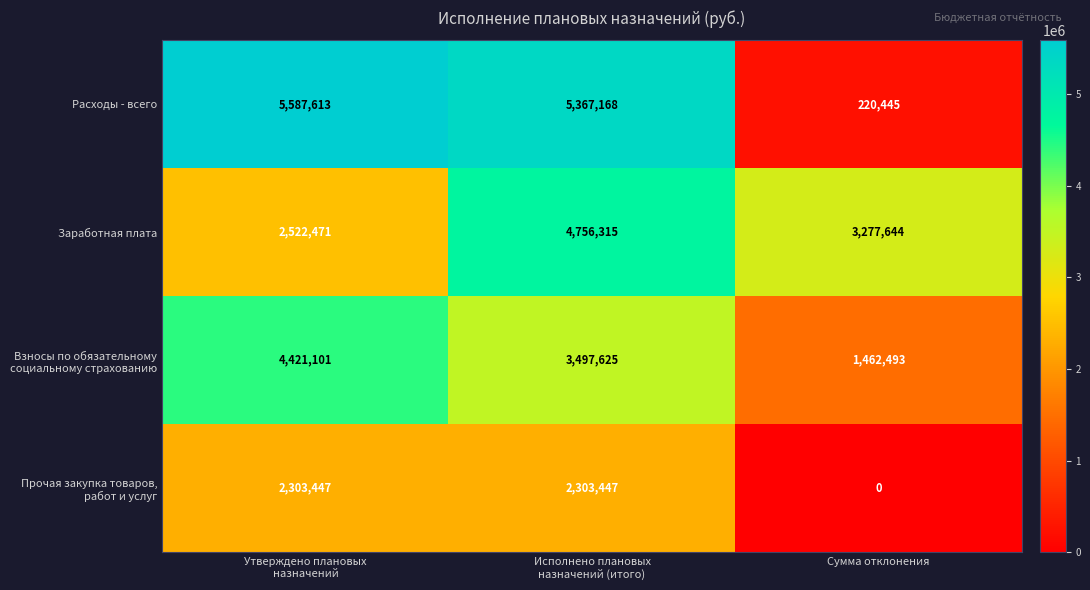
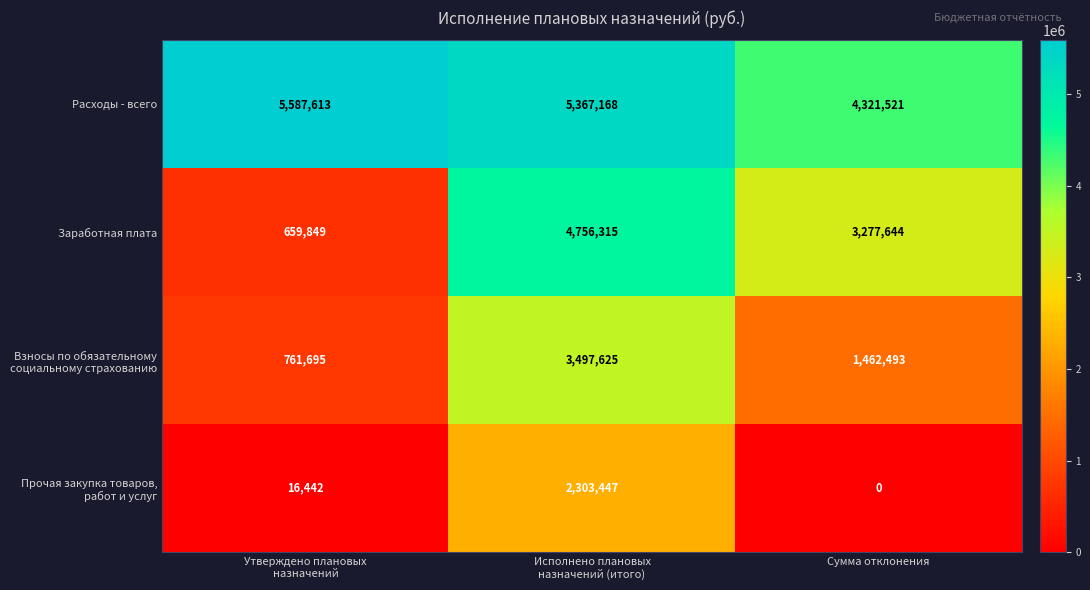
Расходы - всего, Сумма отклонения: 220,445 -> 4,321,521
Заработная плата, Утверждено плановых назначений: 2,522,471 -> 659,849
Взносы по обязательному социальному страхованию, Утверждено плановых назначений: 4,421,101 -> 761,695
Прочая закупка товаров, работ и услуг, Утверждено плановых назначений: 2,303,447 -> 16,442
